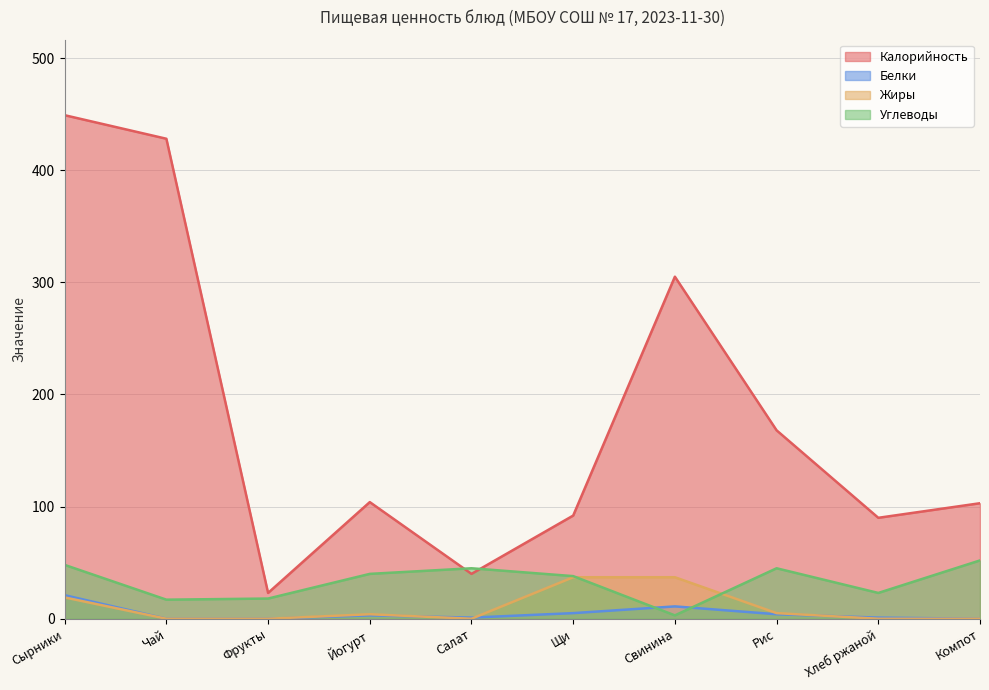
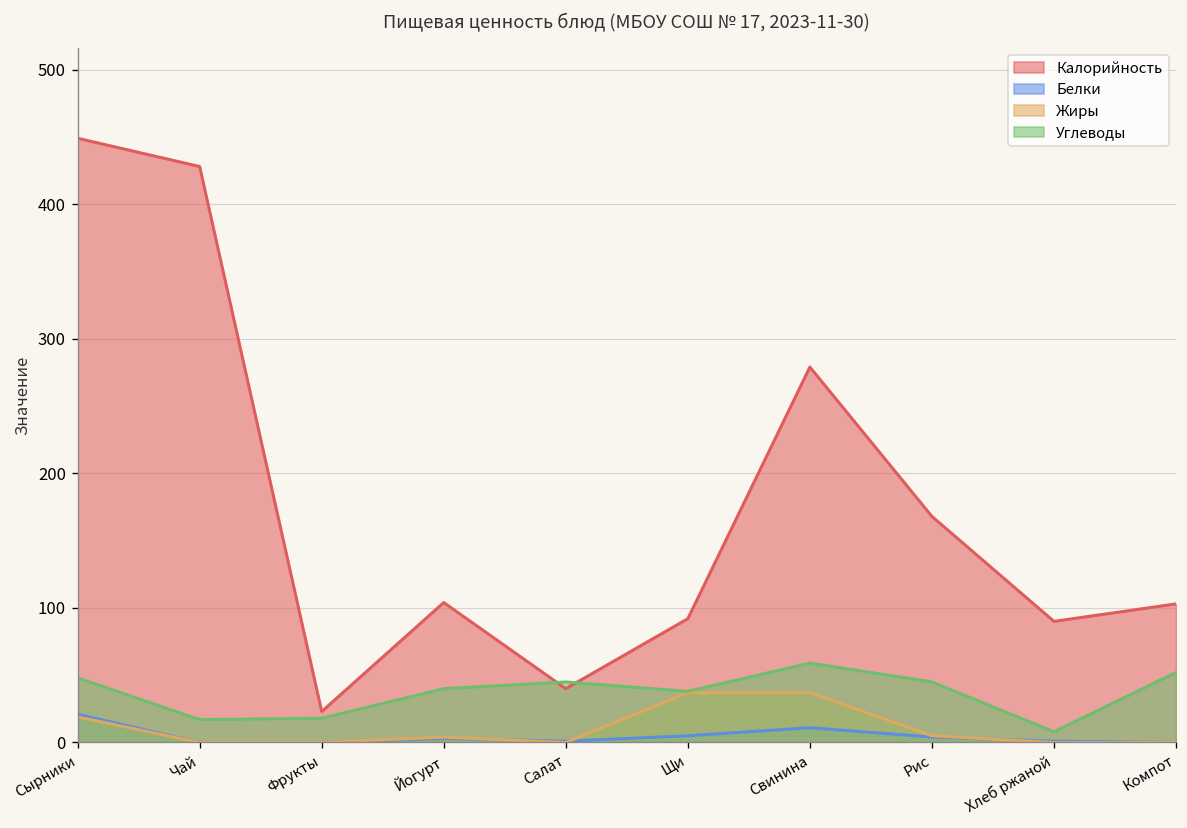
Калорийность, Свинина: 305 -> 279
Углеводы, Свинина: 3 -> 59
Углеводы, Хлеб ржаной: 23 -> 8
